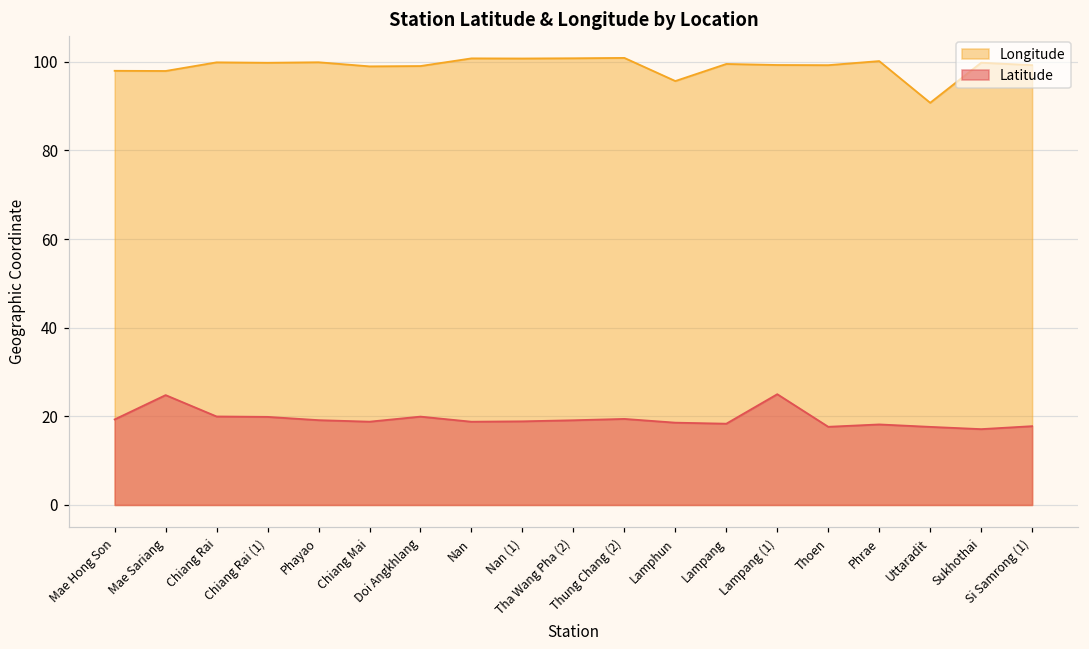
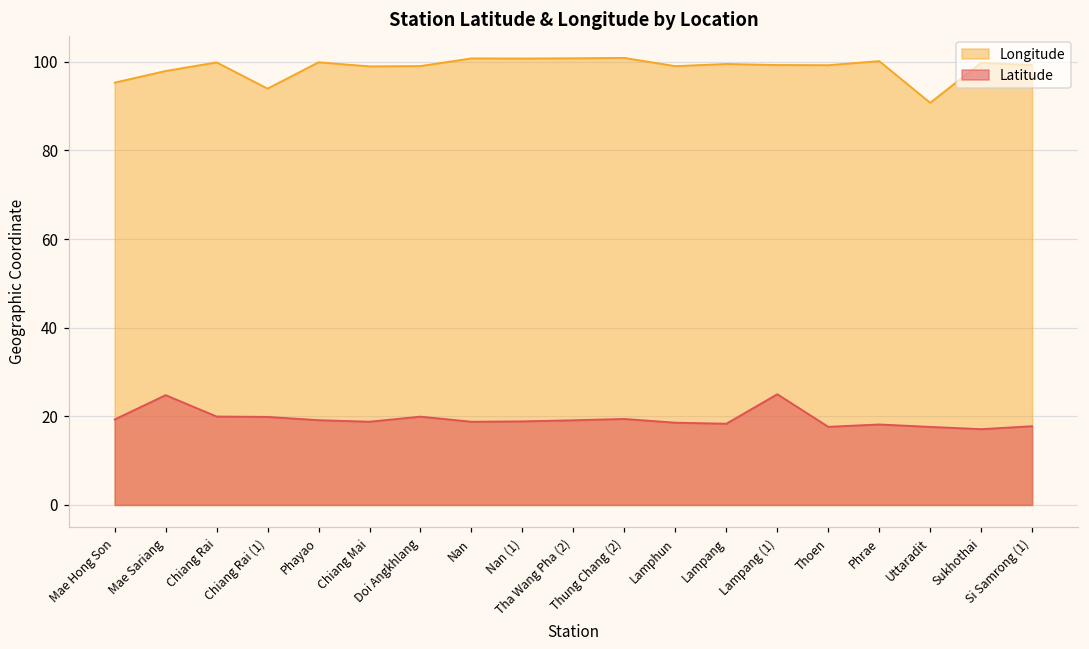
Longitude, Mae Hong Son: 98 -> 95
Longitude, Chiang Rai (1): 100 -> 94
Longitude, Lamphun: 96 -> 99
